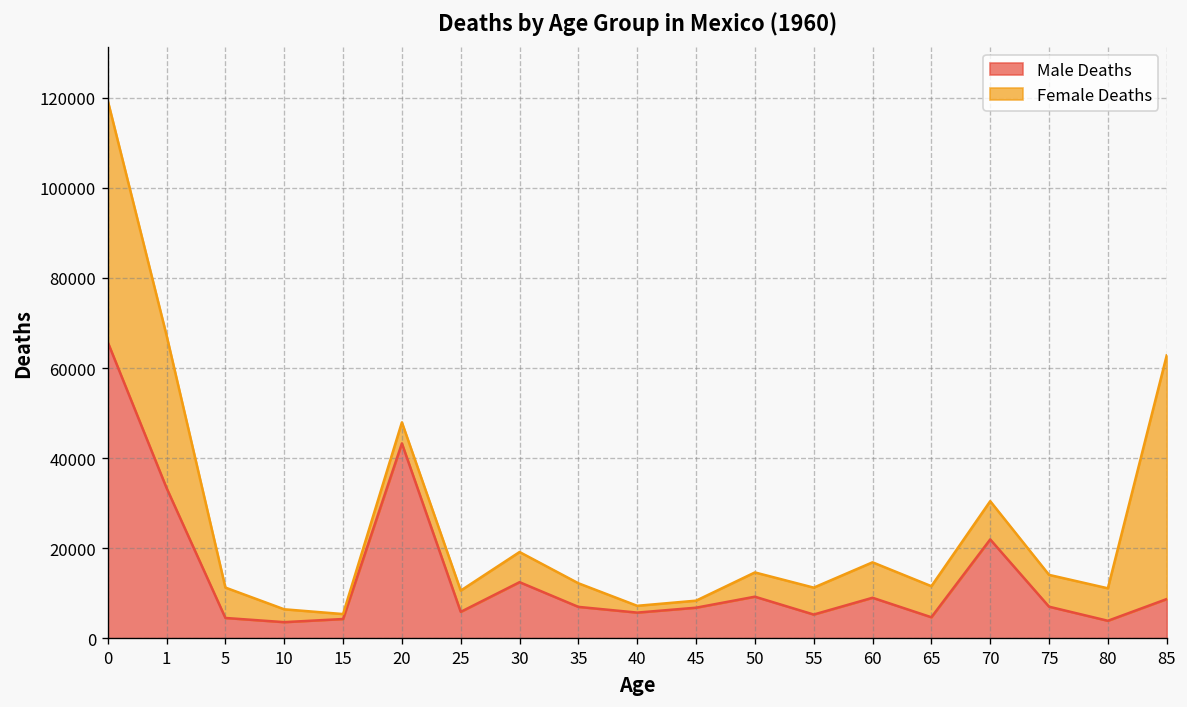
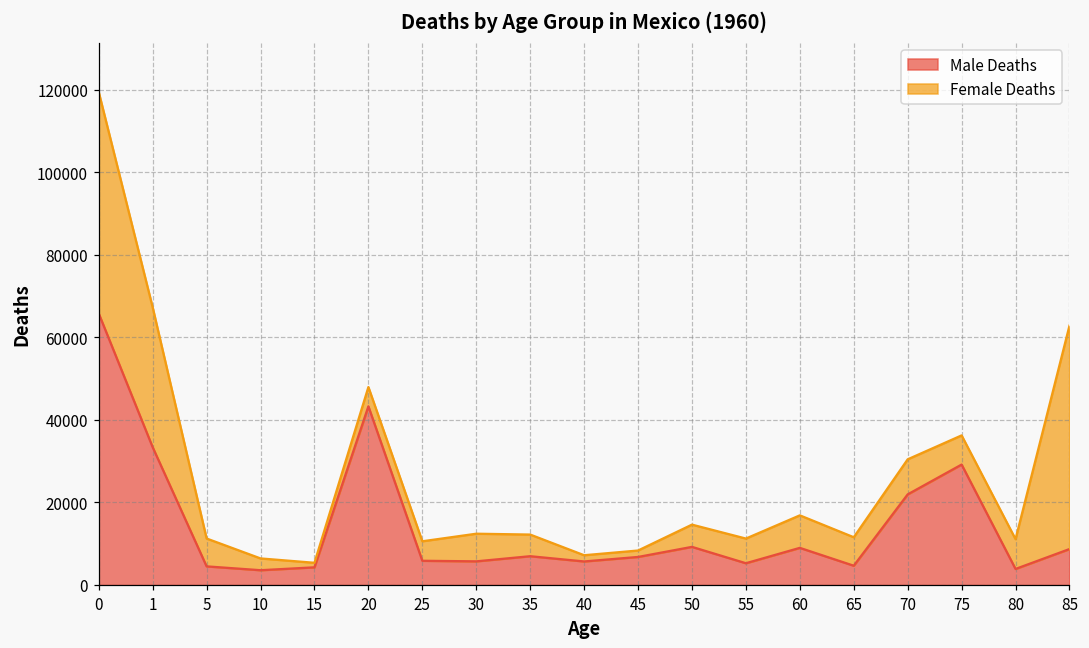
Male Deaths, 30: 12000 -> 6000
Male Deaths, 75: 7000 -> 29000
